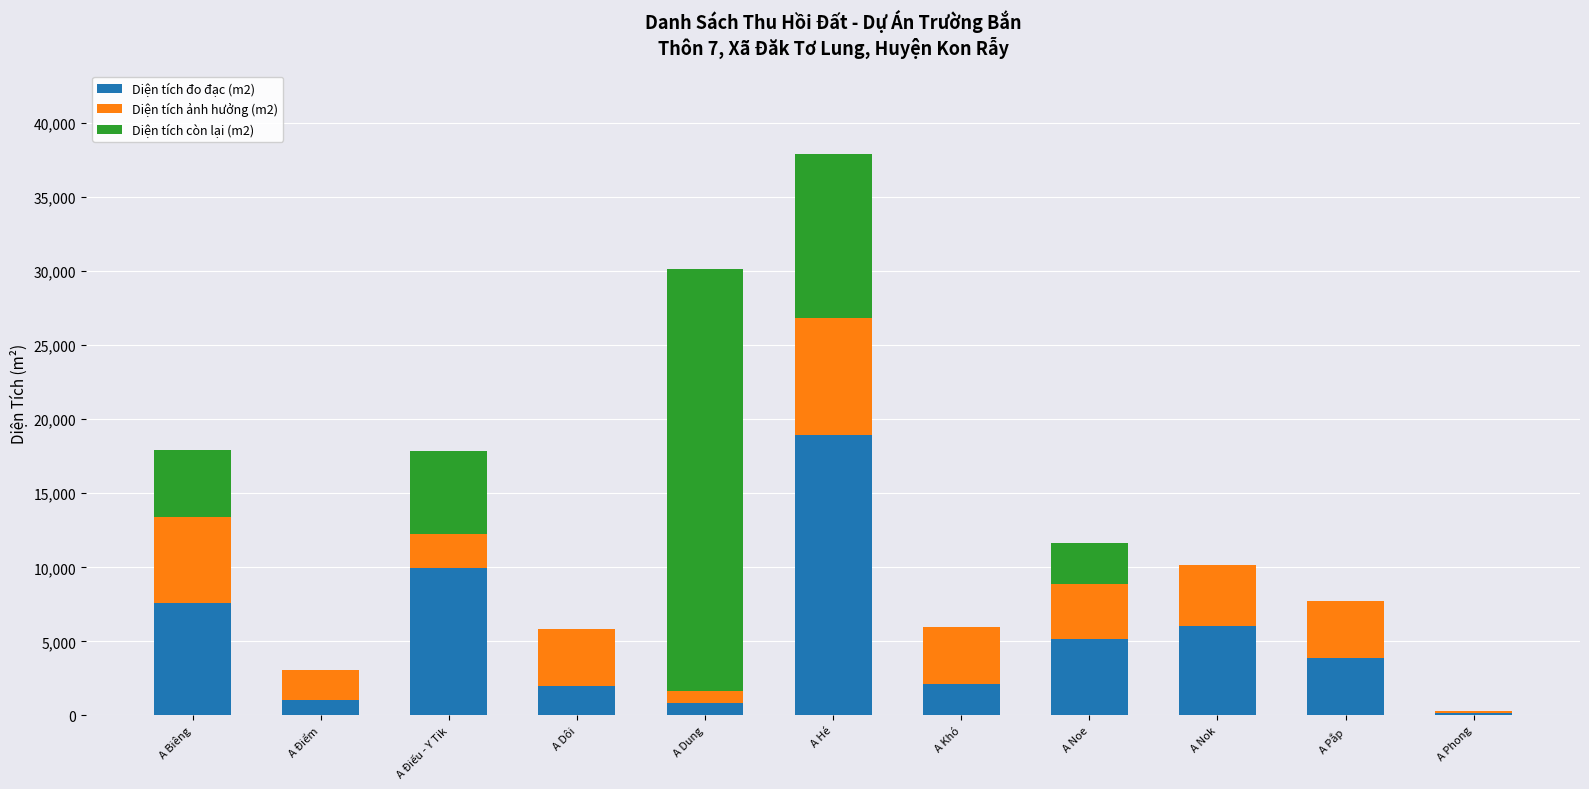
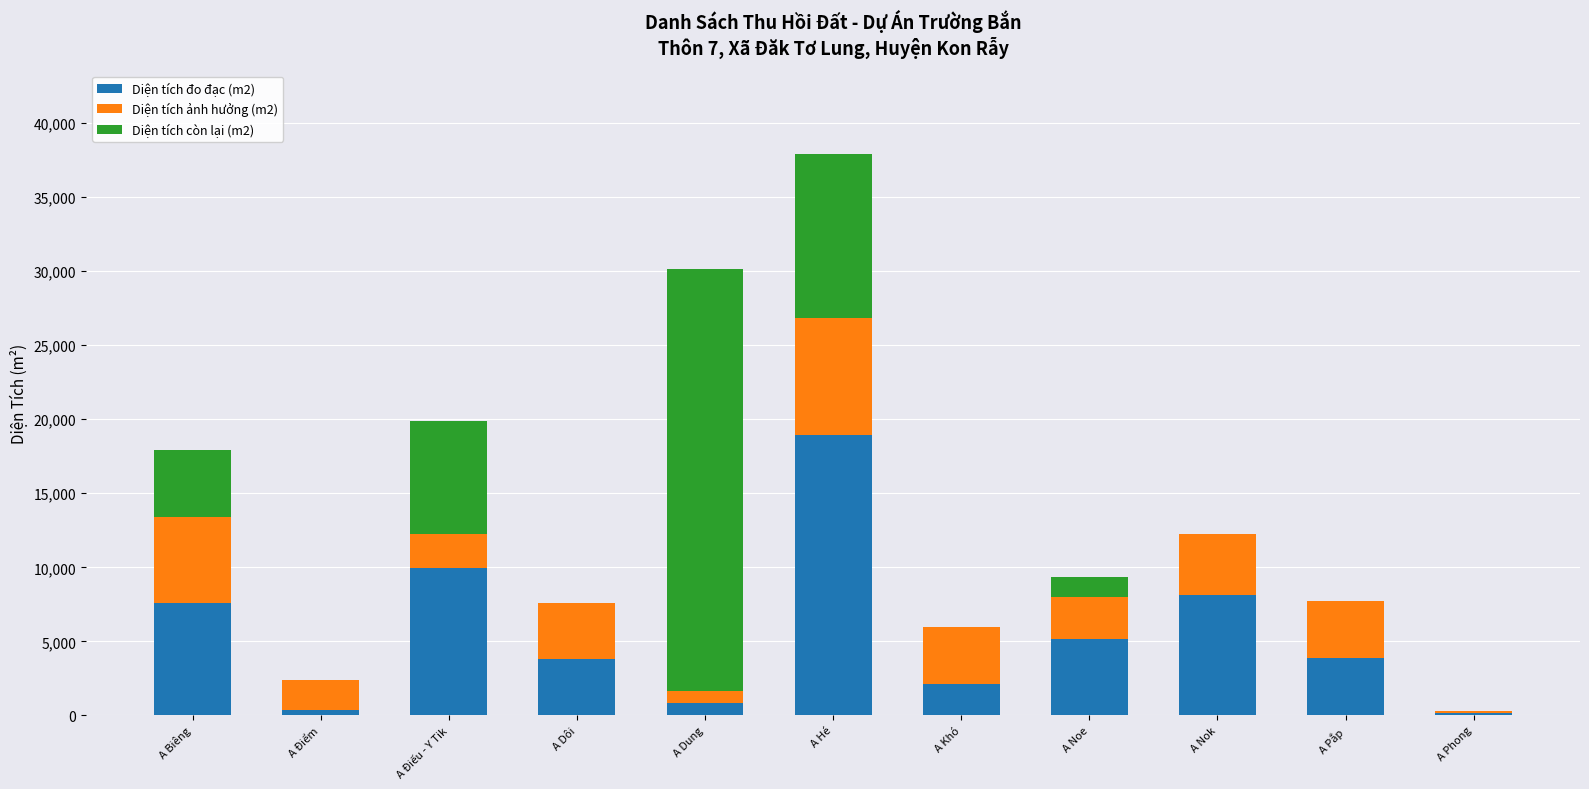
Diện tích đo đạc (m2), A Điểm: 1,100 -> 400
Diện tích còn lại (m2), A Điếu - Y Tik: 5,600 -> 7,600
Diện tích đo đạc (m2), A Dôi: 2,000 -> 3,800
Diện tích ảnh hưởng (m2), A Noe: 3,800 -> 2,900
Diện tích còn lại (m2), A Noe: 2,700 -> 1,400
Diện tích đo đạc (m2), A Nok: 6,100 -> 8,100
